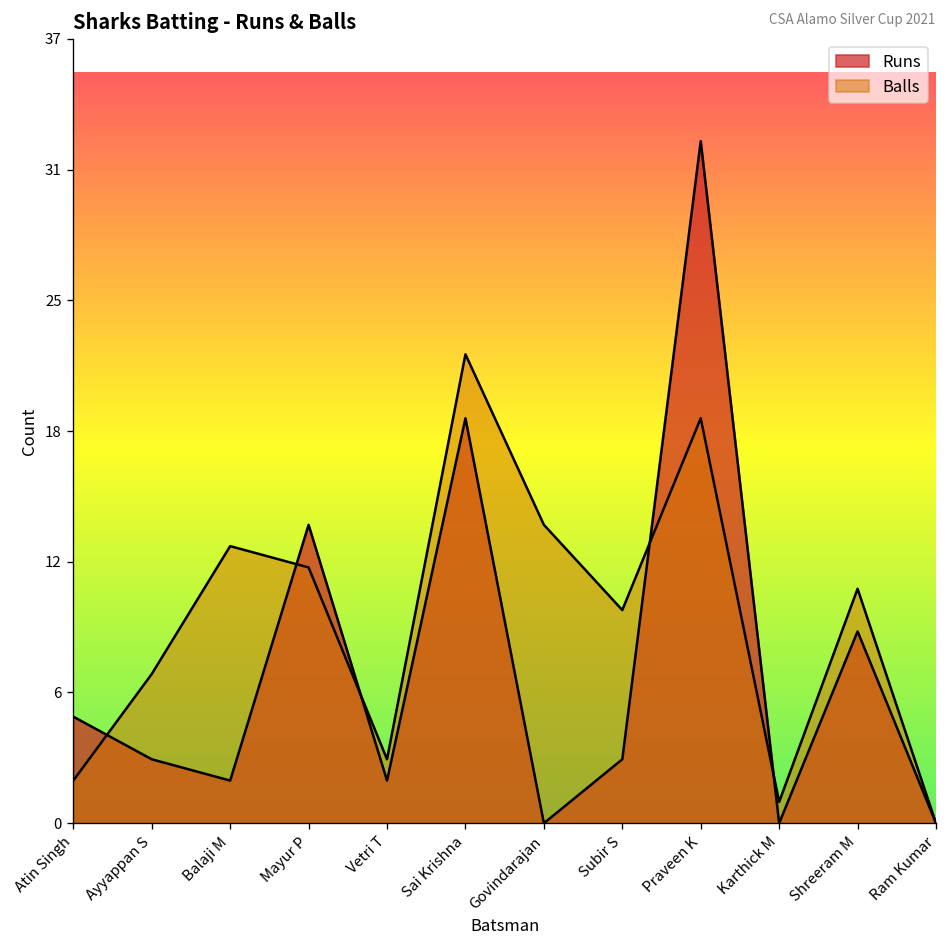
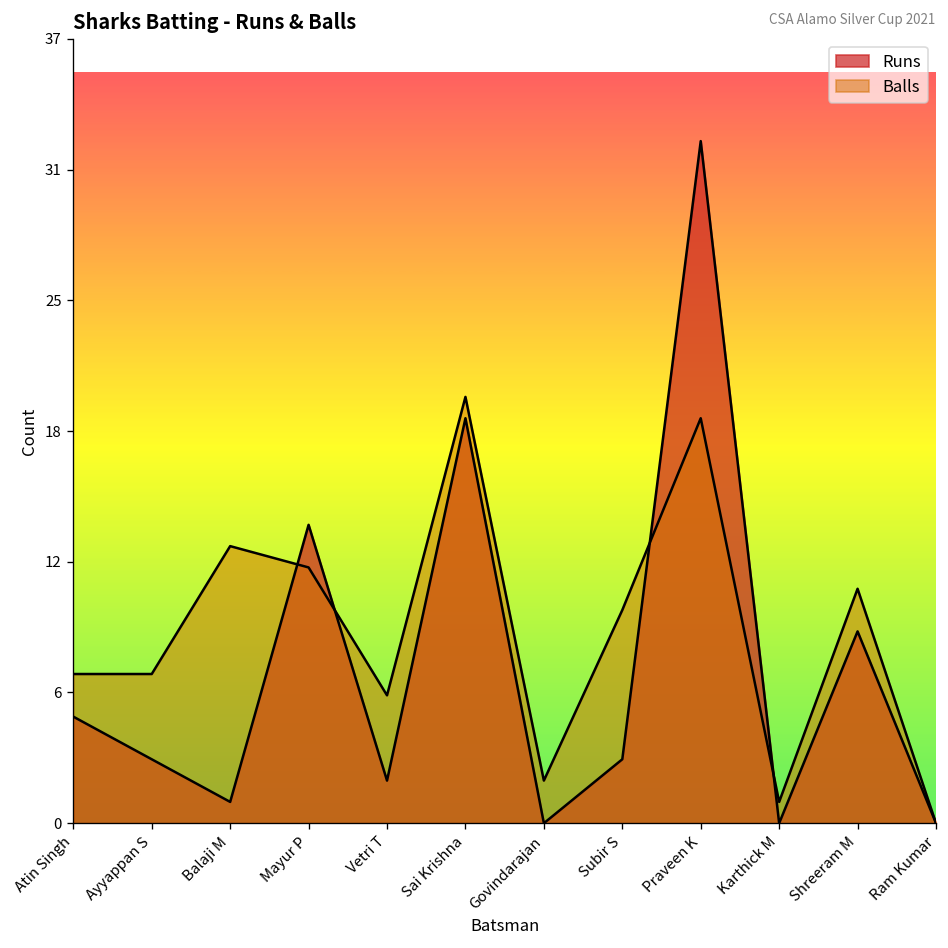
Balls, Atin Singh: 2 -> 7
Runs, Balaji M: 2 -> 1
Balls, Vetri T: 3 -> 6
Balls, Sai Krishna: 22 -> 20
Balls, Govindarajan: 14 -> 2
